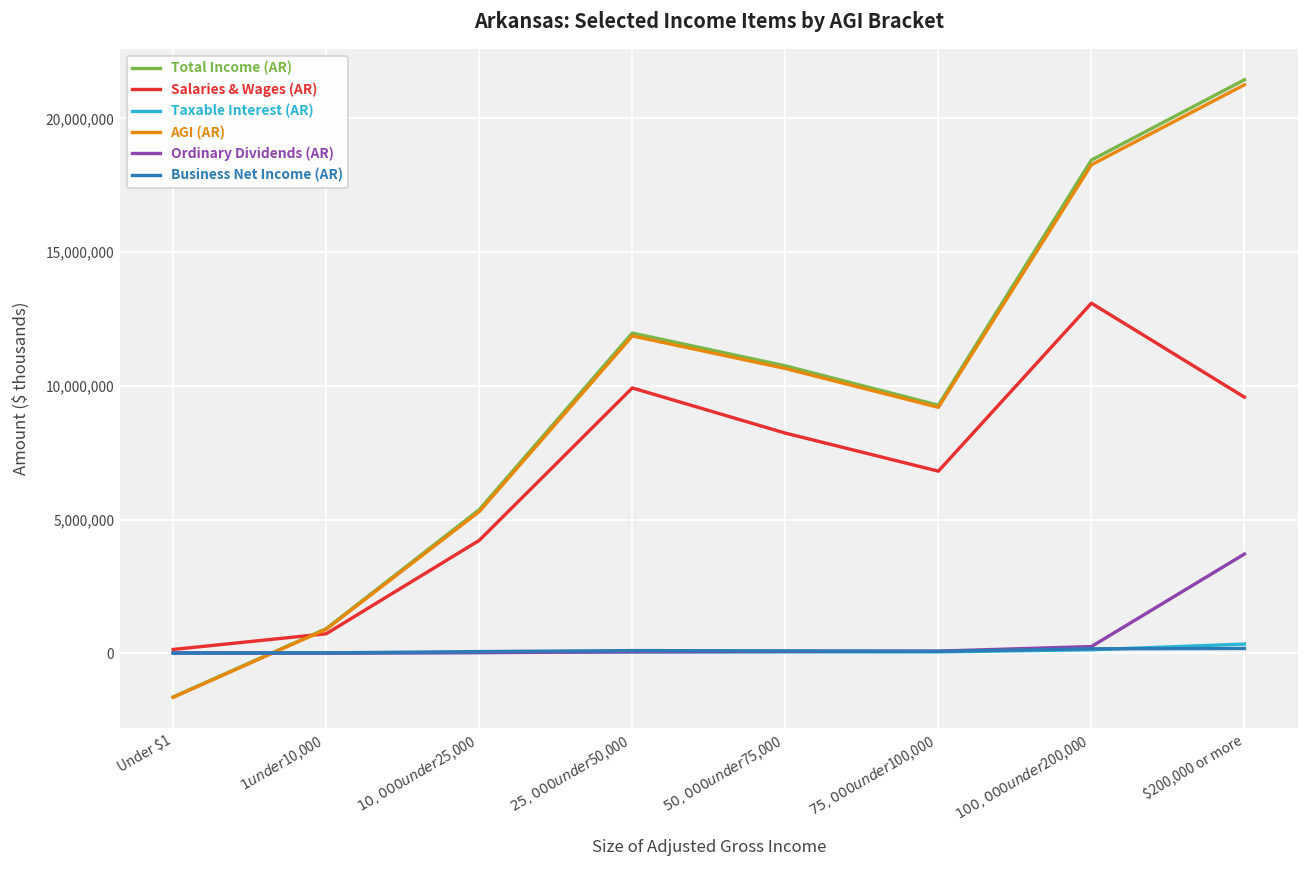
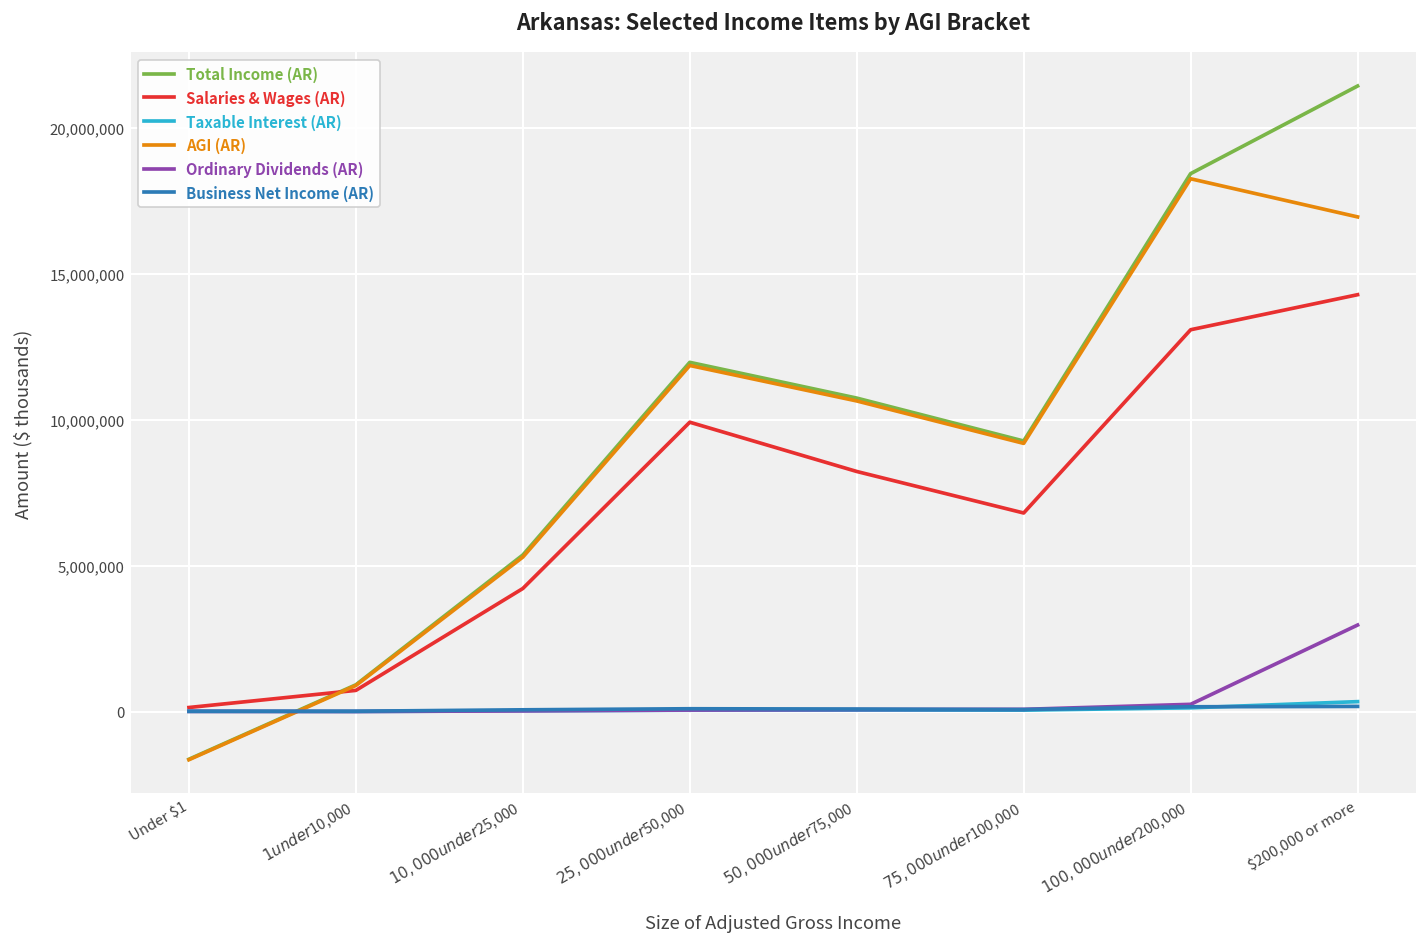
Salaries & Wages (AR), $200,000 or more: 9,600,000 -> 14,300,000
AGI (AR), $200,000 or more: 21,300,000 -> 17,000,000
Ordinary Dividends (AR), $200,000 or more: 3,700,000 -> 3,000,000
